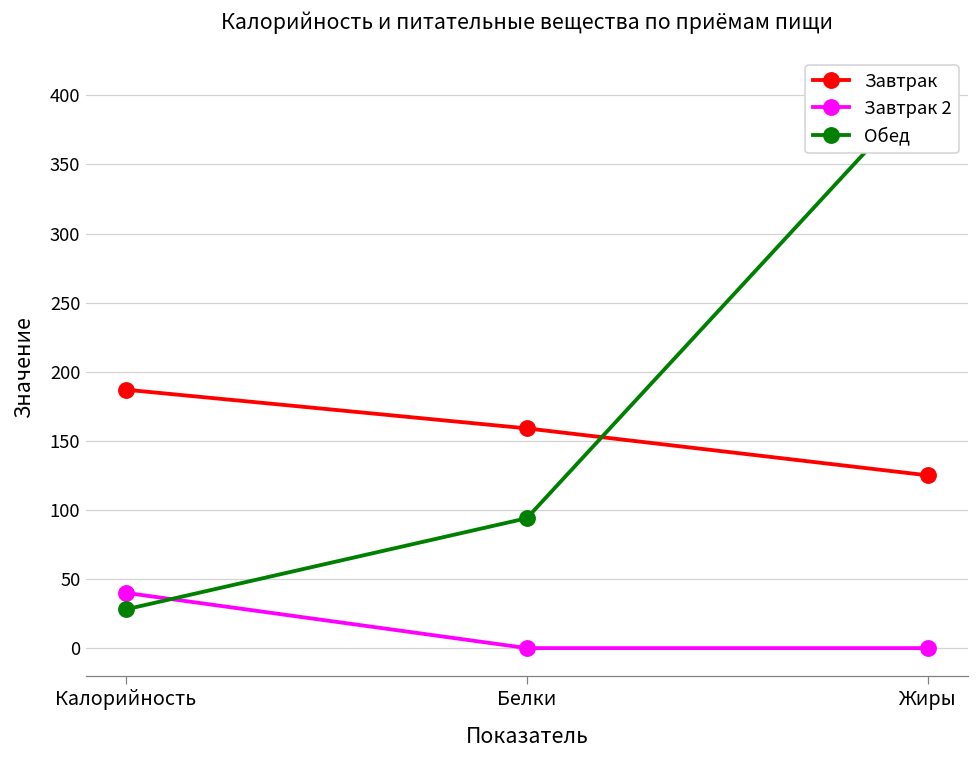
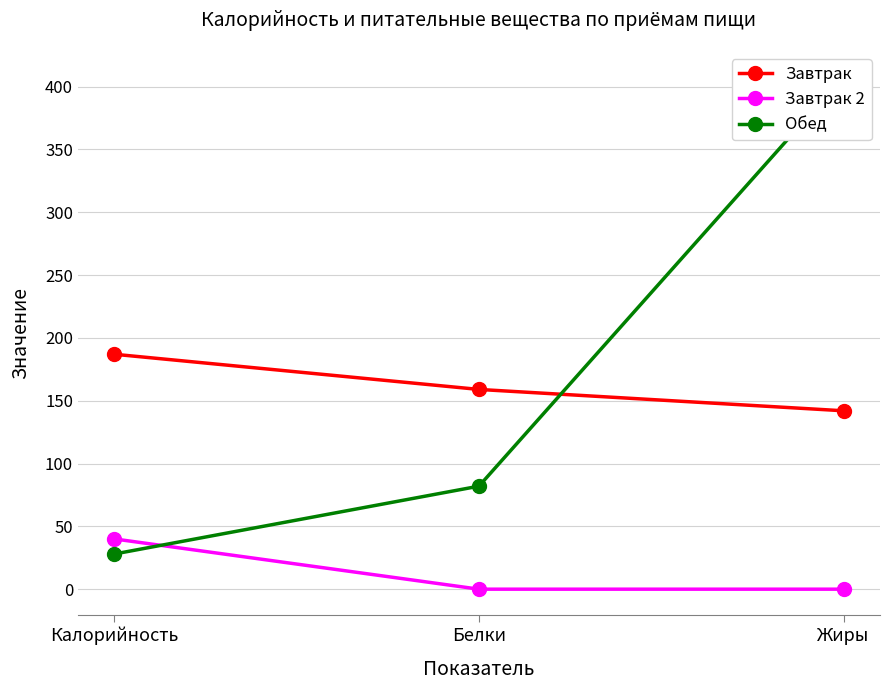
Обед, Белки: 94 -> 82
Завтрак, Жиры: 125 -> 142
